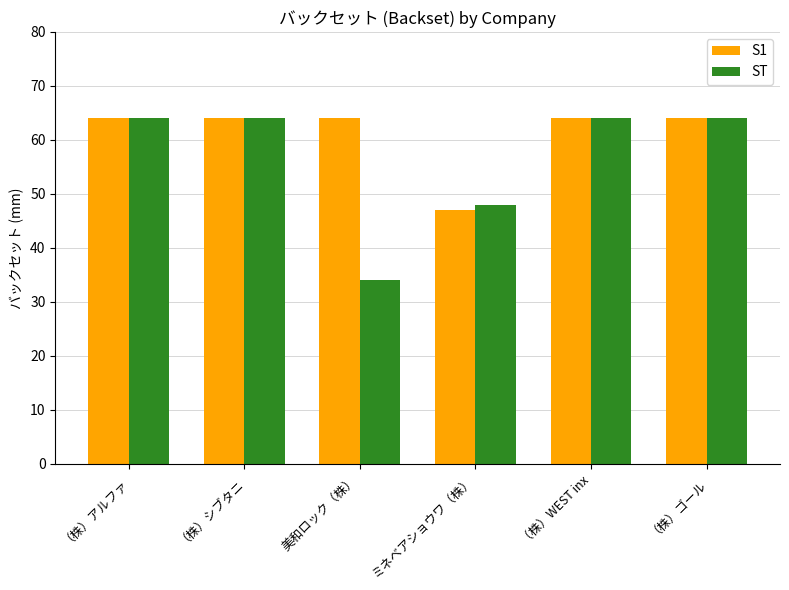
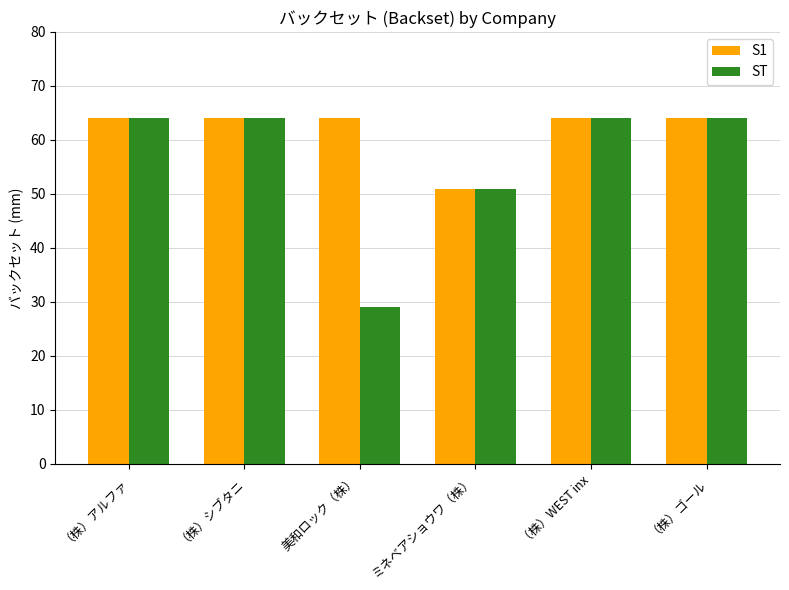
ST, 美和ロック（株）: 34 -> 29
S1, ミネベアショウワ（株）: 47 -> 51
ST, ミネベアショウワ（株）: 48 -> 51
